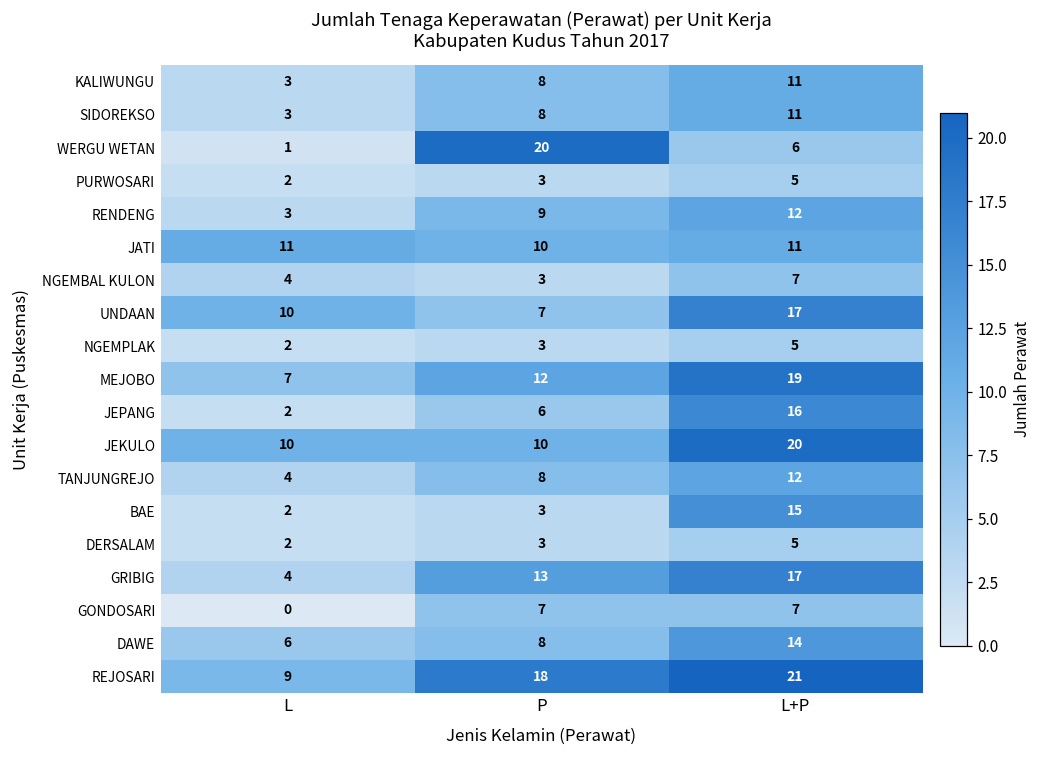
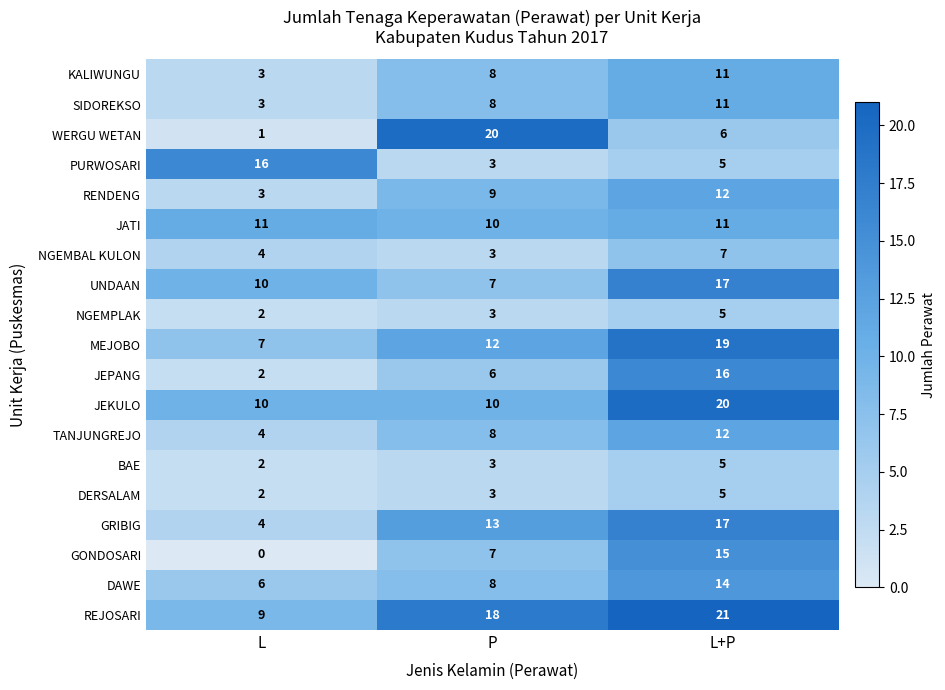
PURWOSARI, L: 2 -> 16
BAE, L+P: 15 -> 5
GONDOSARI, L+P: 7 -> 15
